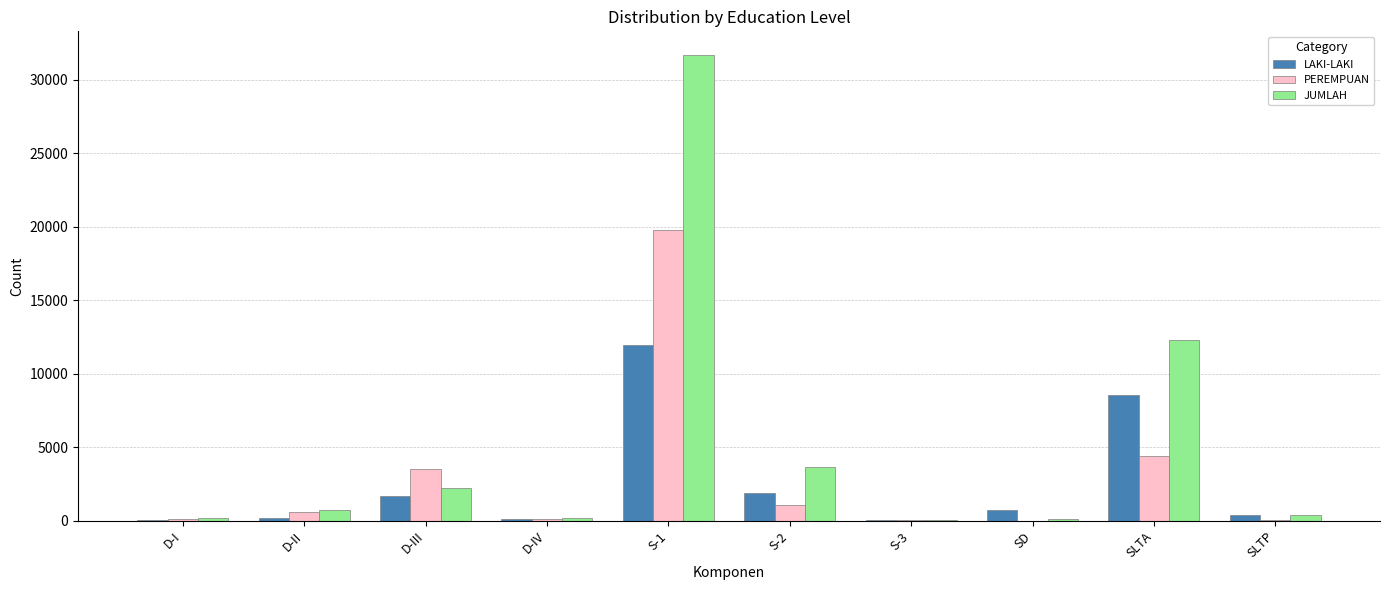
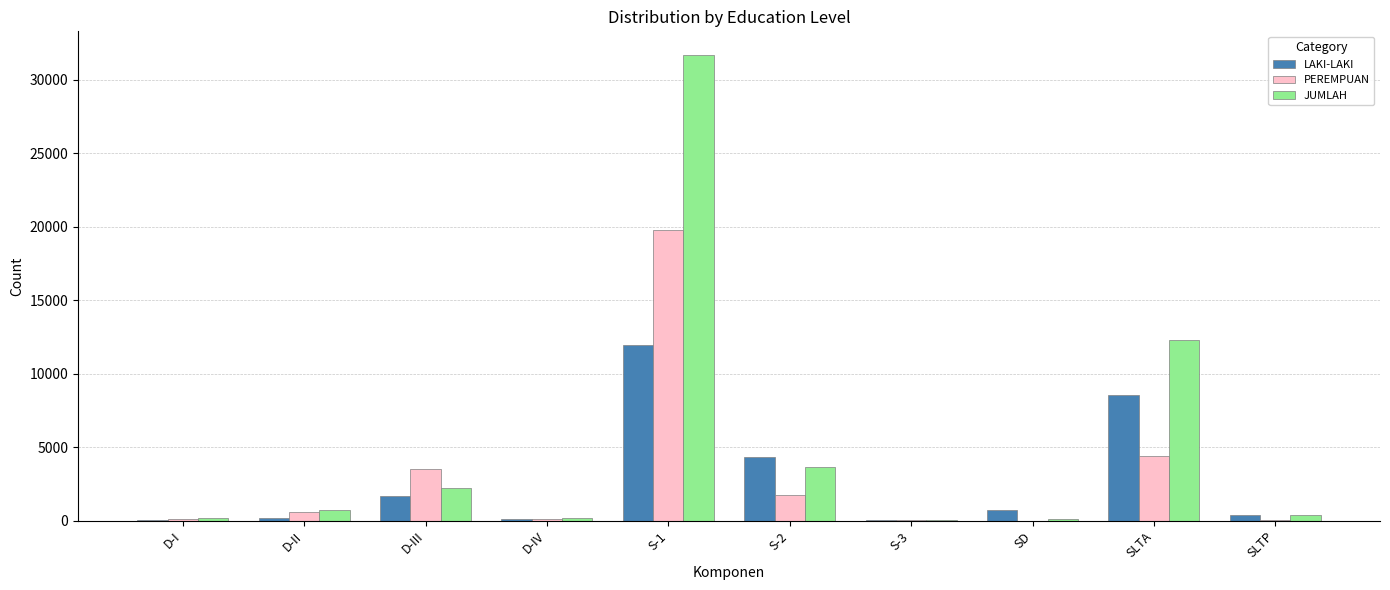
LAKI-LAKI, S-2: 1900 -> 4400
PEREMPUAN, S-2: 1100 -> 1700
